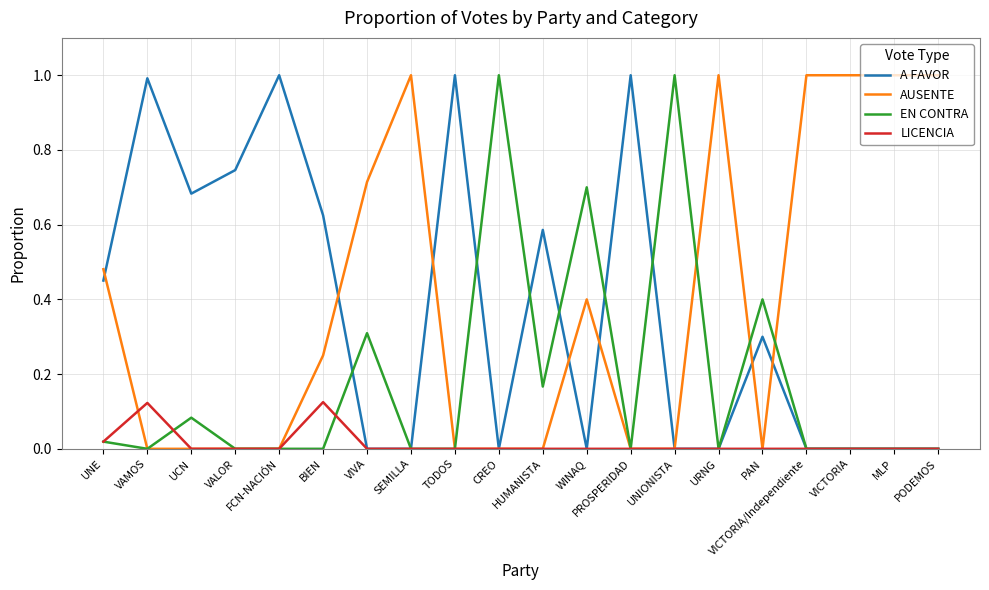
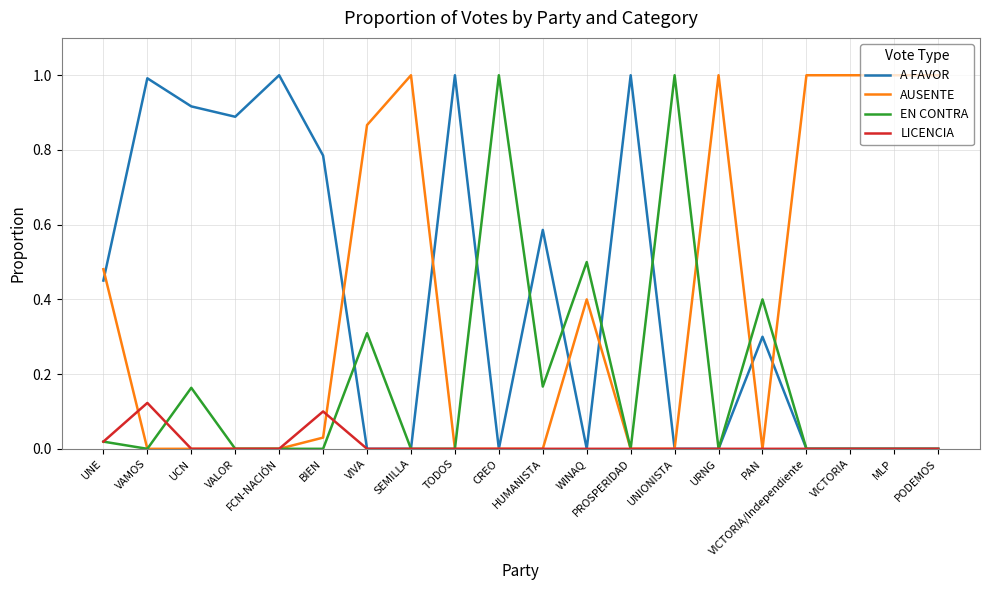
A FAVOR, UCN: 0.68 -> 0.92
EN CONTRA, UCN: 0.08 -> 0.16
A FAVOR, VALOR: 0.75 -> 0.89
A FAVOR, BIEN: 0.63 -> 0.79
AUSENTE, BIEN: 0.25 -> 0.03
LICENCIA, BIEN: 0.13 -> 0.10
AUSENTE, VIVA: 0.71 -> 0.87
EN CONTRA, WINAQ: 0.7 -> 0.5
